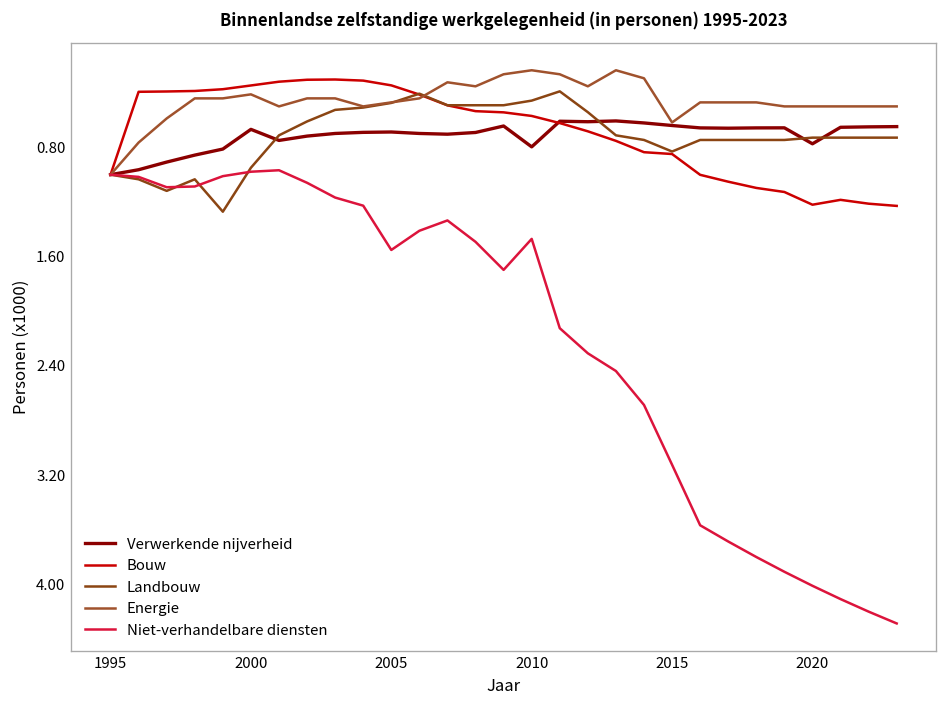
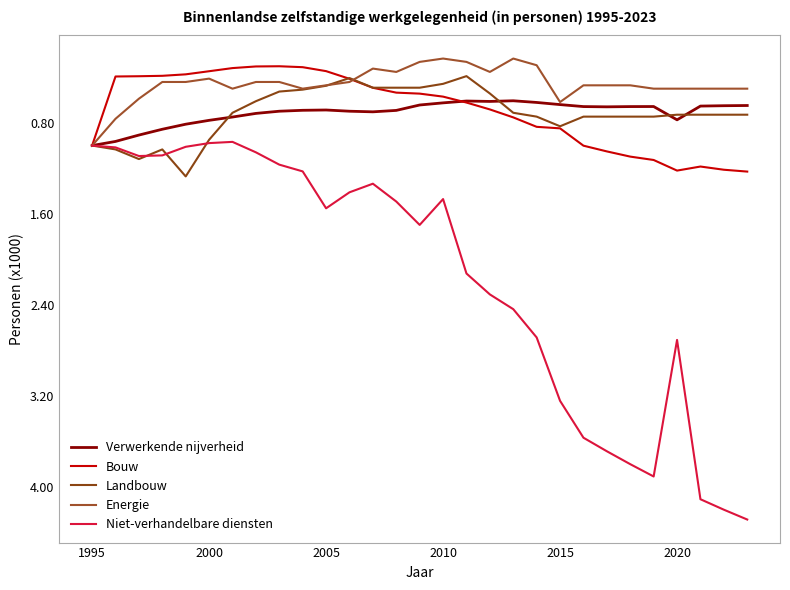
Verwerkende nijverheid, 2000: 0.67 -> 0.78
Verwerkende nijverheid, 2010: 0.80 -> 0.62
Niet-verhandelbare diensten, 2015: 3.12 -> 3.24
Niet-verhandelbare diensten, 2020: 4.01 -> 2.71
